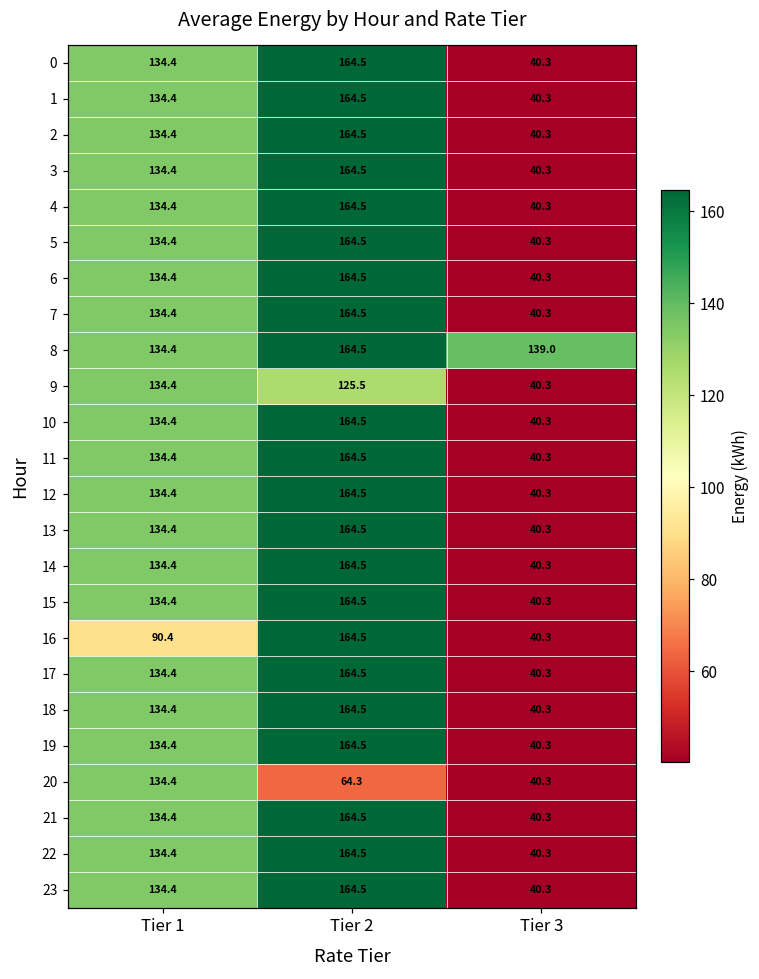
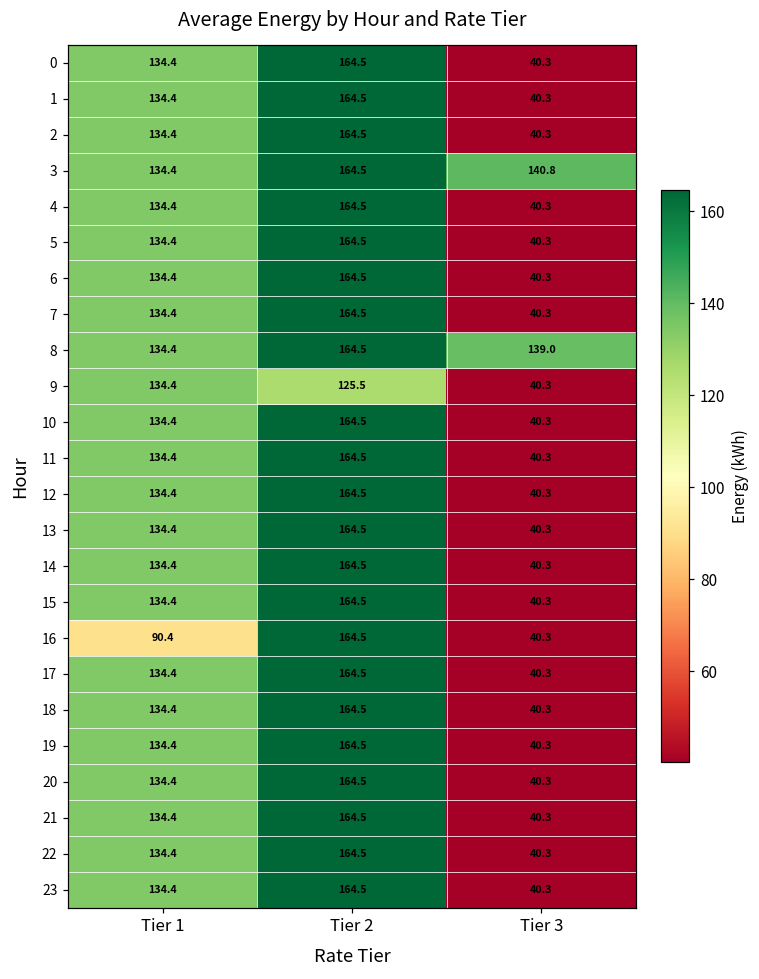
3, Tier 3: 40.3 -> 140.8
20, Tier 2: 64.3 -> 164.5
